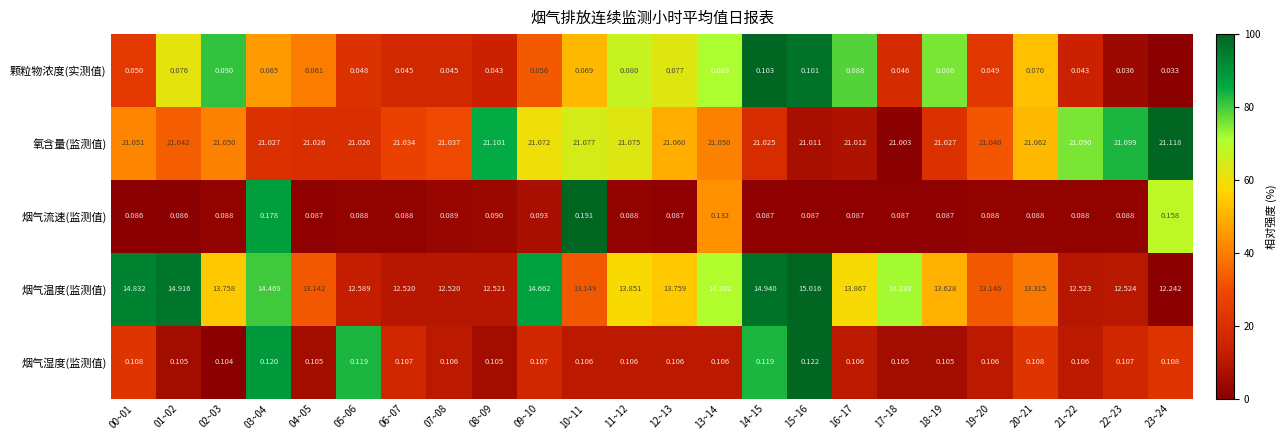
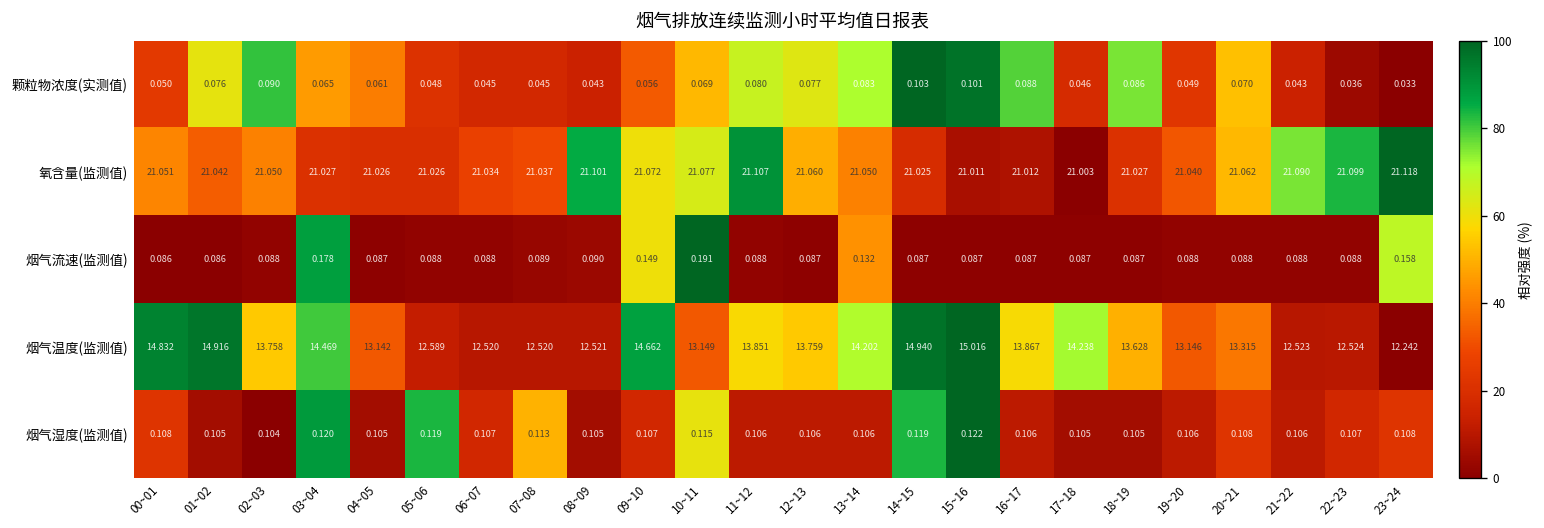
氧含量(监测值), 11~12: 21.075 -> 21.107
烟气流速(监测值), 09~10: 0.093 -> 0.149
烟气湿度(监测值), 07~08: 0.106 -> 0.113
烟气湿度(监测值), 10~11: 0.106 -> 0.115
